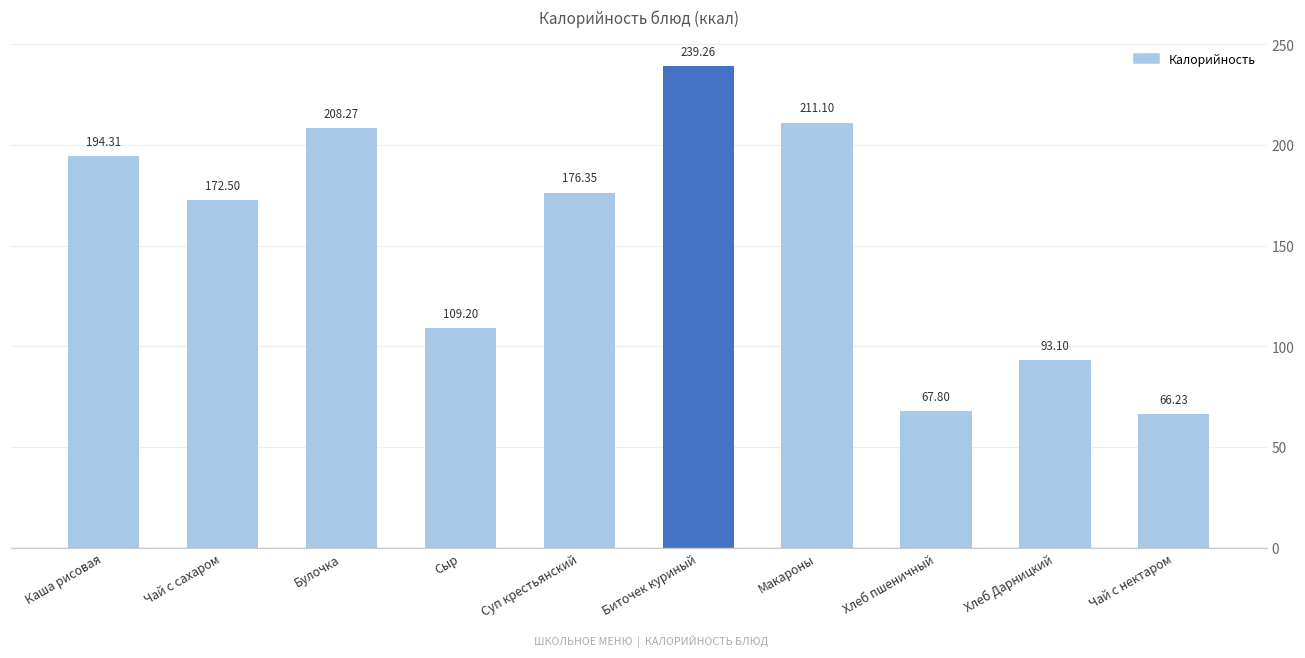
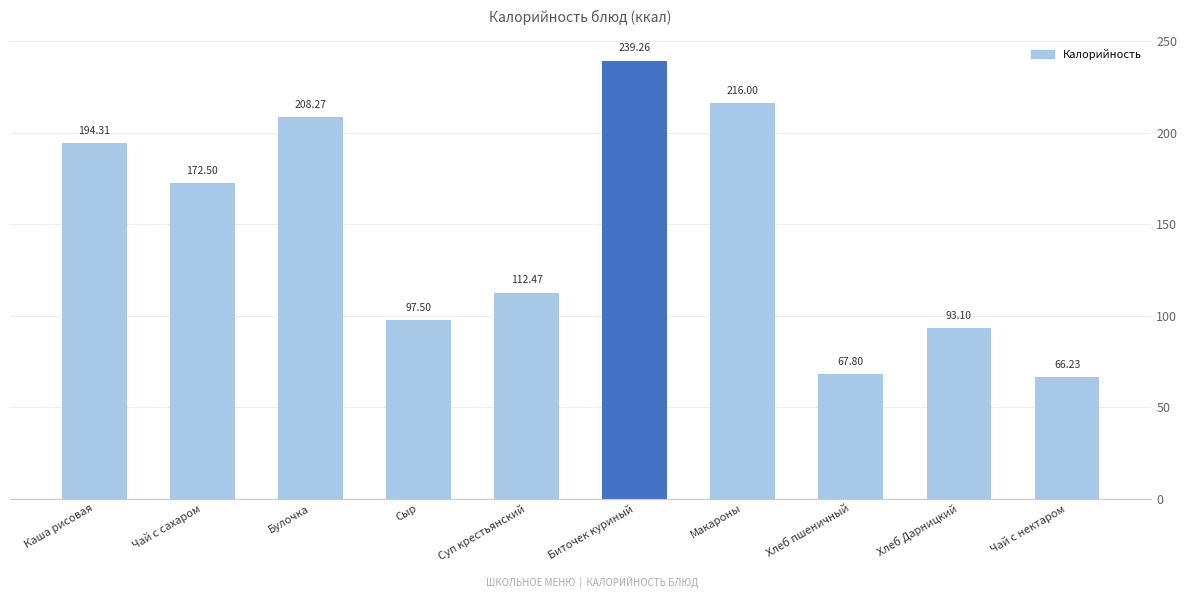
Сыр: 109.20 -> 97.50
Суп крестьянский: 176.35 -> 112.47
Макароны: 211.10 -> 216.00
